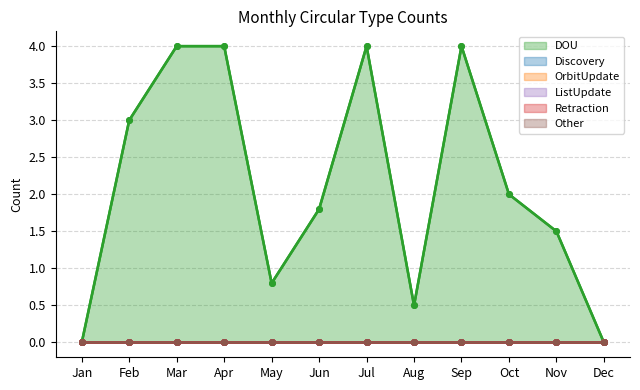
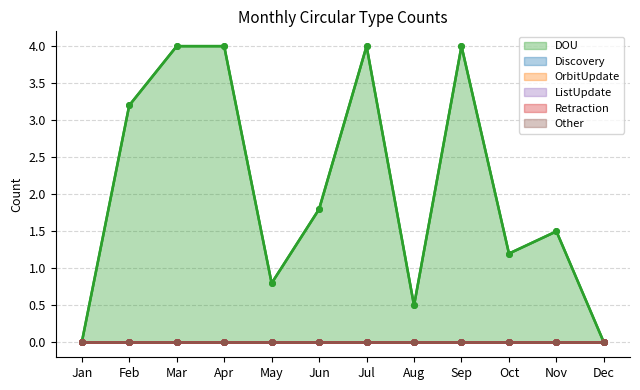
DOU, Feb: 3.0 -> 3.2
DOU, Oct: 2.0 -> 1.2
